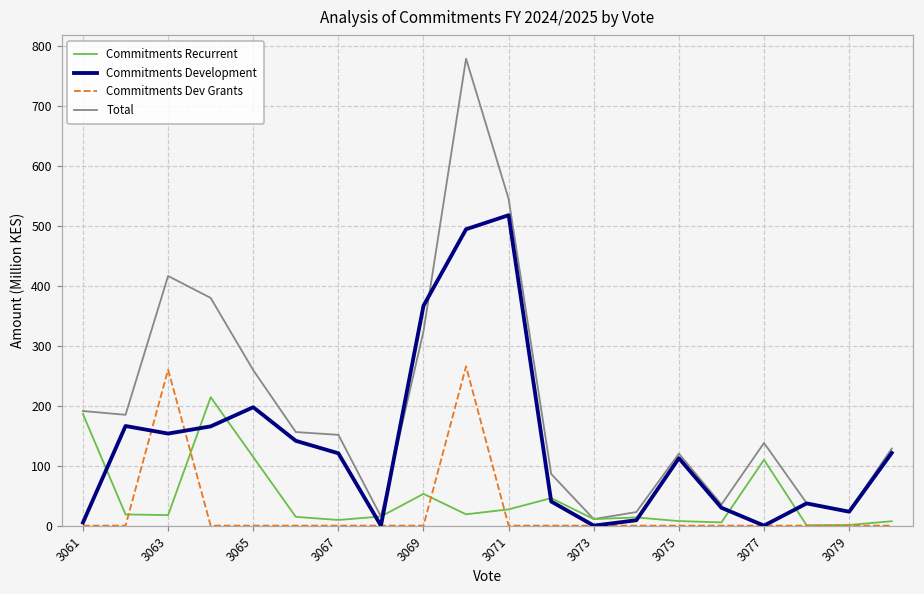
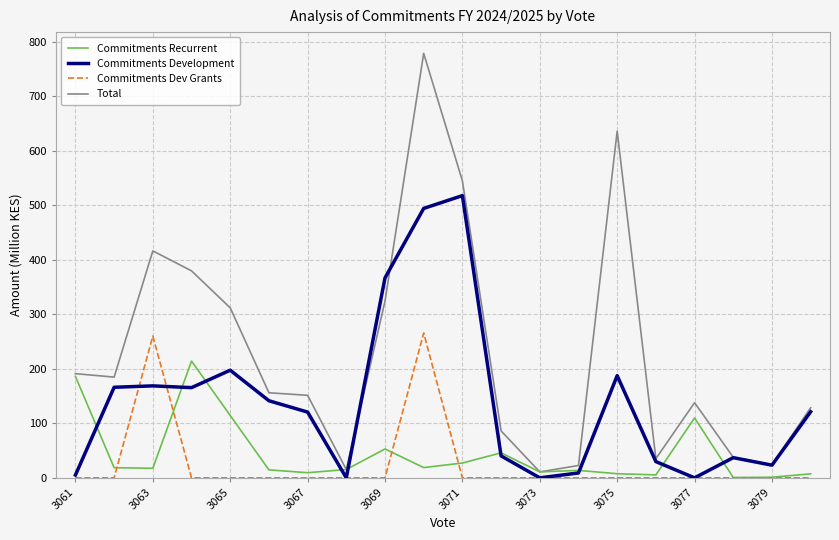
Commitments Development, 3063: 150 -> 170
Total, 3065: 260 -> 310
Commitments Development, 3075: 110 -> 190
Total, 3075: 120 -> 640
